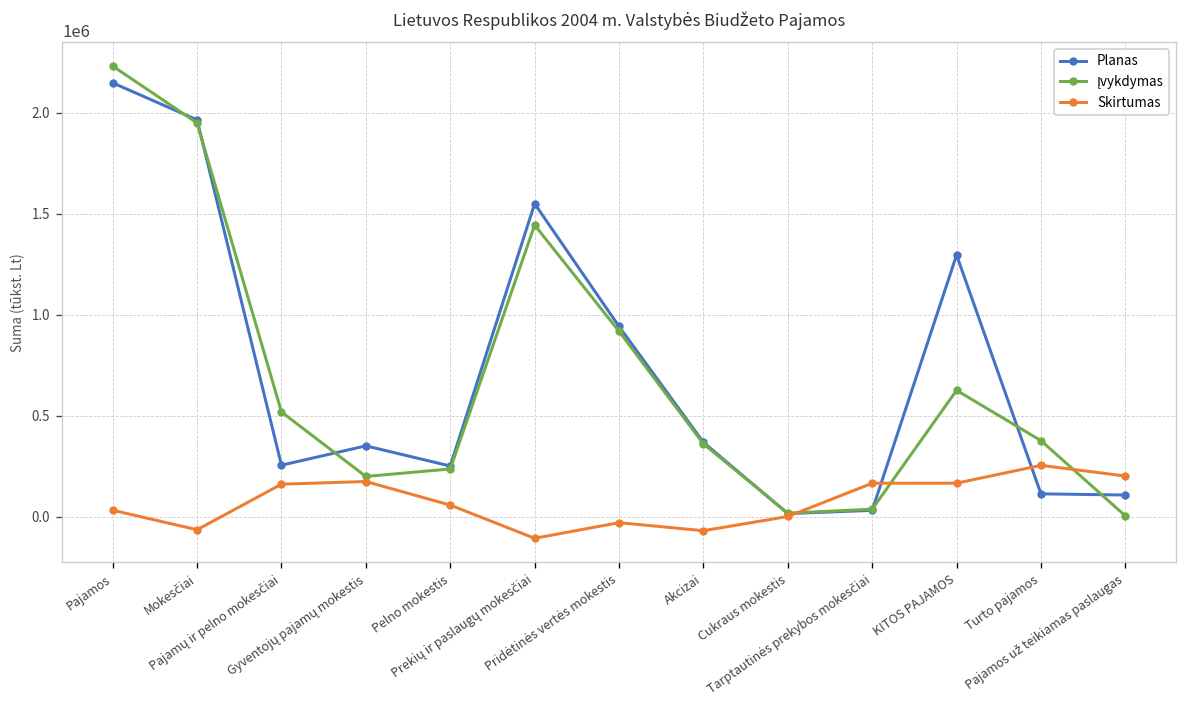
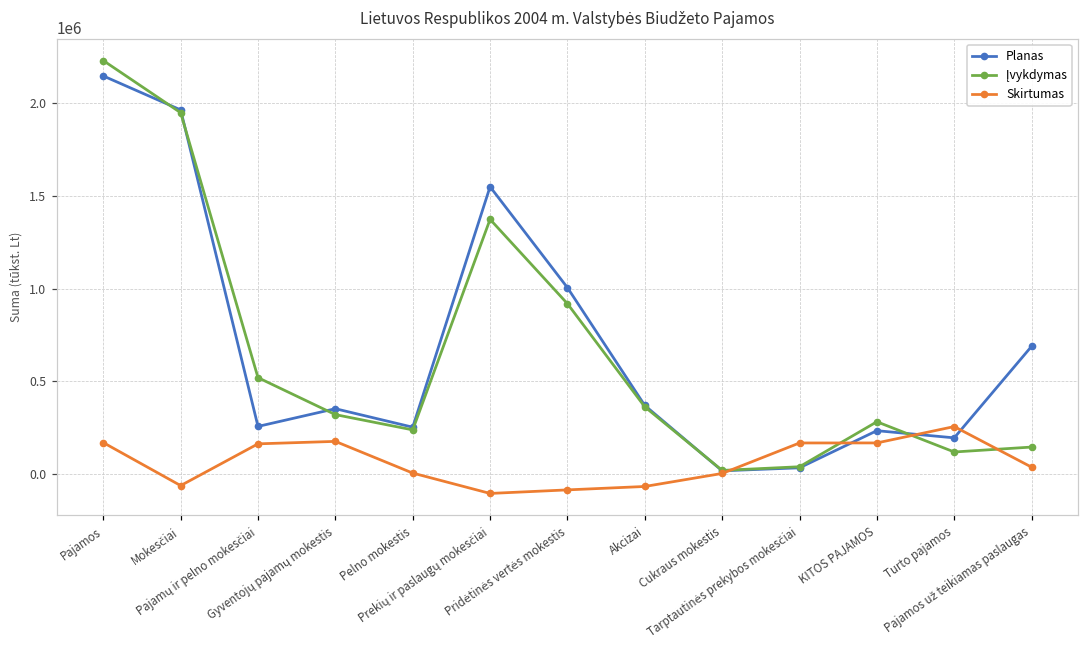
Skirtumas, Pajamos: 30000 -> 170000
Įvykdymas, Gyventojų pajamų mokestis: 200000 -> 320000
Skirtumas, Pelno mokestis: 60000 -> 0
Įvykdymas, Prekių ir paslaugų mokesčiai: 1440000 -> 1370000
Planas, Pridėtinės vertės mokestis: 940000 -> 1010000
Skirtumas, Pridėtinės vertės mokestis: -30000 -> -90000
Planas, KITOS PAJAMOS: 1300000 -> 230000
Įvykdymas, KITOS PAJAMOS: 630000 -> 280000
Planas, Turto pajamos: 110000 -> 190000
Įvykdymas, Turto pajamos: 380000 -> 120000
Planas, Pajamos už teikiamas paslaugas: 110000 -> 690000
Įvykdymas, Pajamos už teikiamas paslaugas: 10000 -> 140000
Skirtumas, Pajamos už teikiamas paslaugas: 200000 -> 40000
